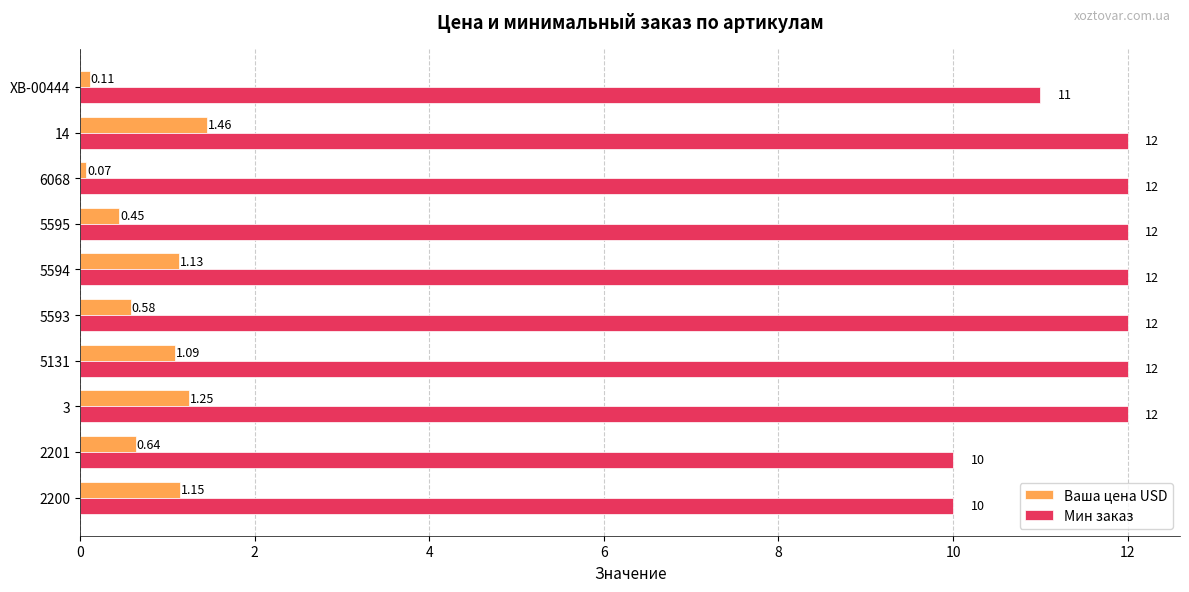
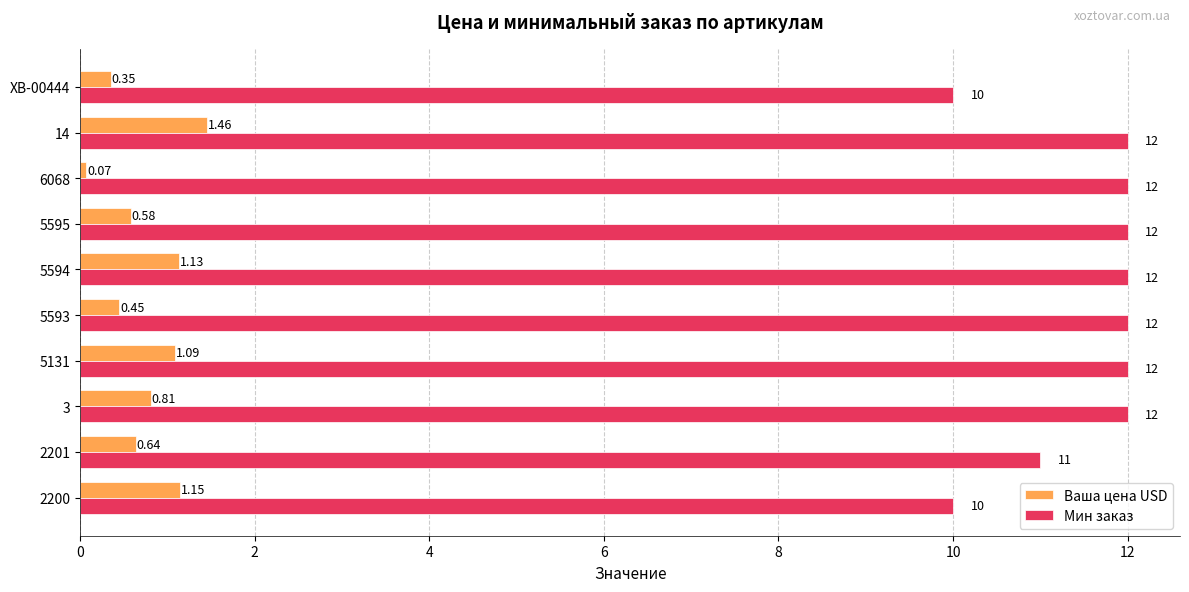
Ваша цена USD, XB-00444: 0.11 -> 0.35
Мин заказ, XB-00444: 11 -> 10
Ваша цена USD, 5595: 0.45 -> 0.58
Ваша цена USD, 5593: 0.58 -> 0.45
Ваша цена USD, 3: 1.25 -> 0.81
Мин заказ, 2201: 10 -> 11
